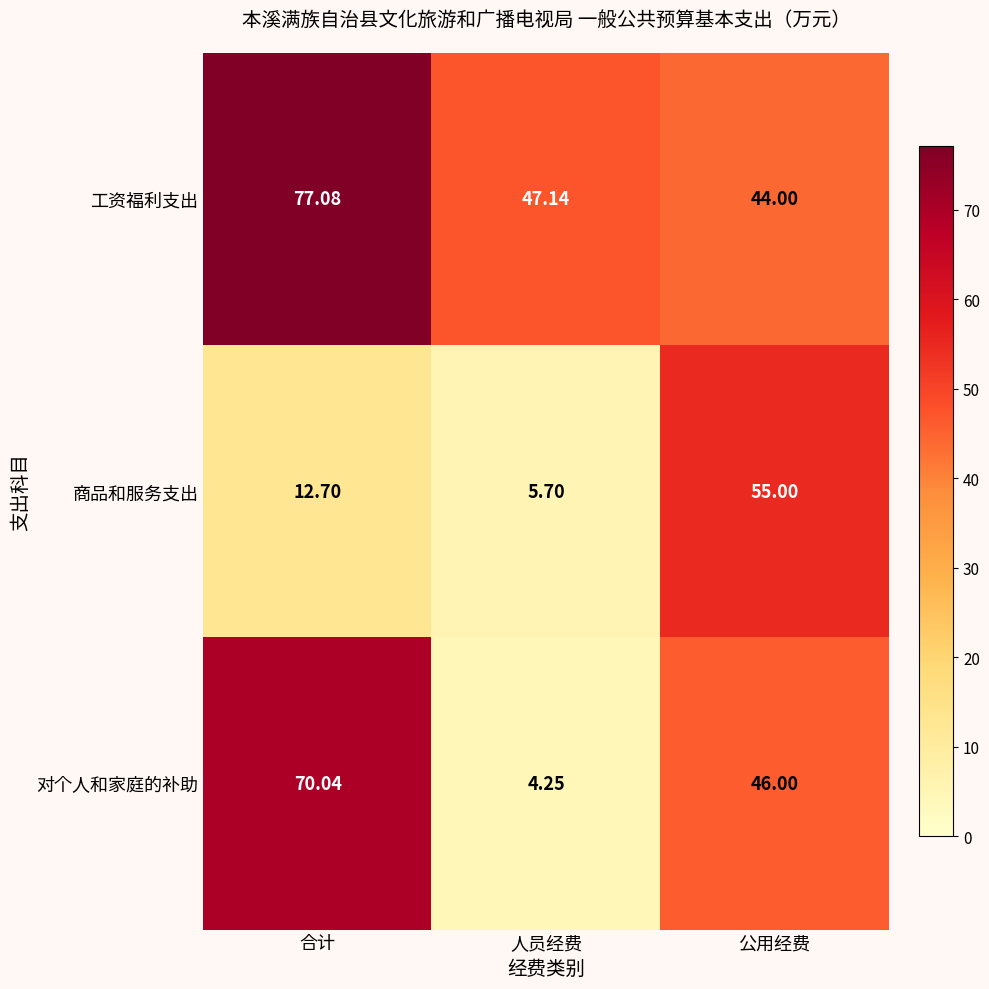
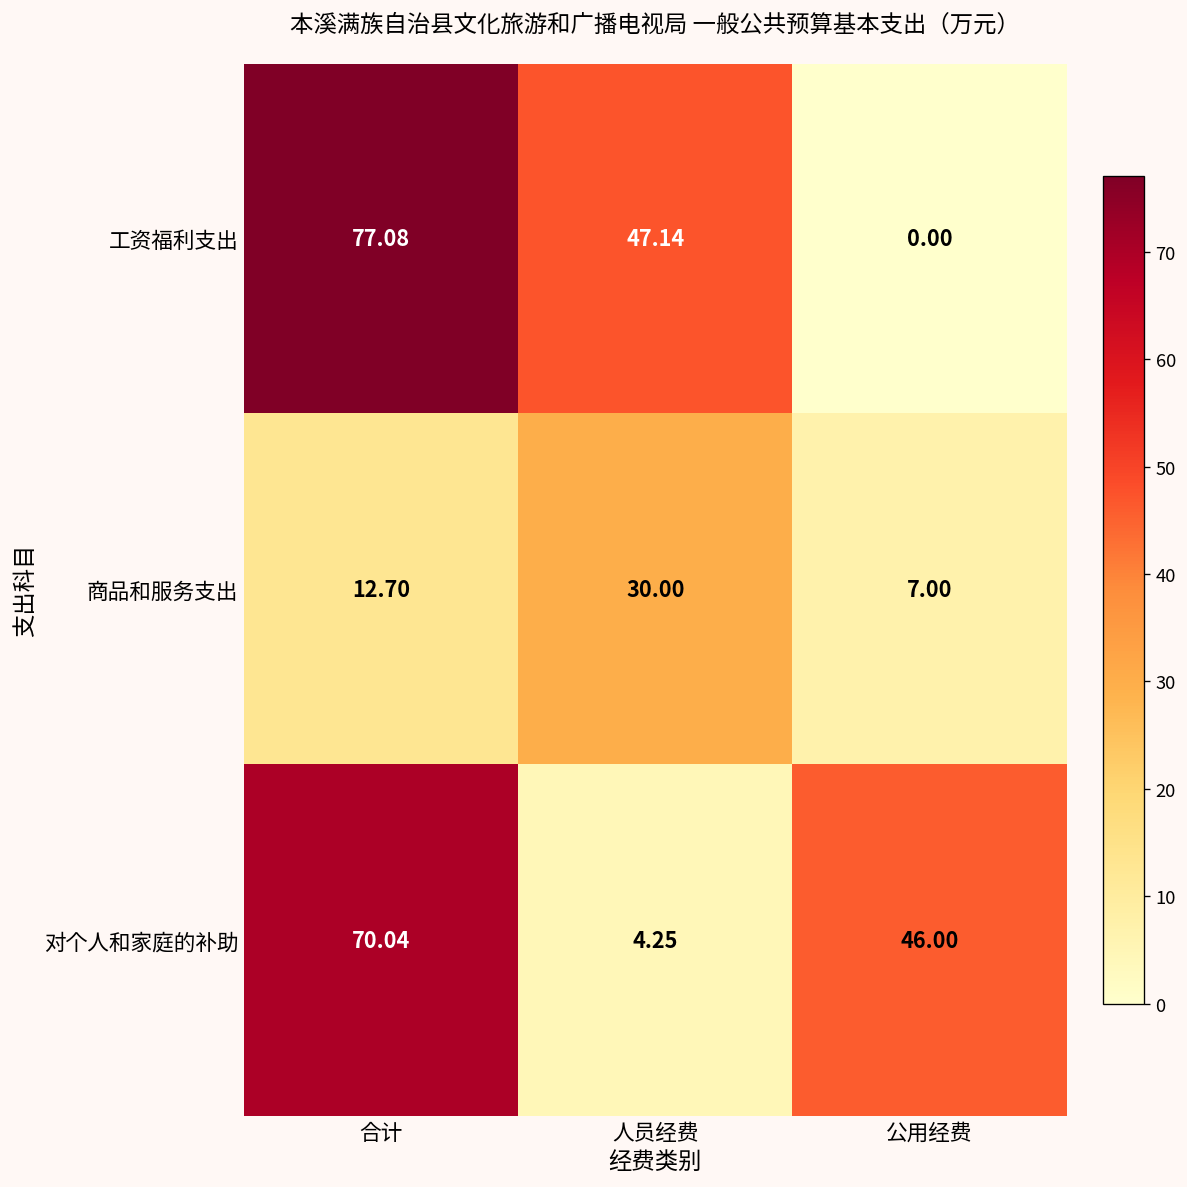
工资福利支出, 公用经费: 44.00 -> 0.00
商品和服务支出, 人员经费: 5.70 -> 30.00
商品和服务支出, 公用经费: 55.00 -> 7.00
